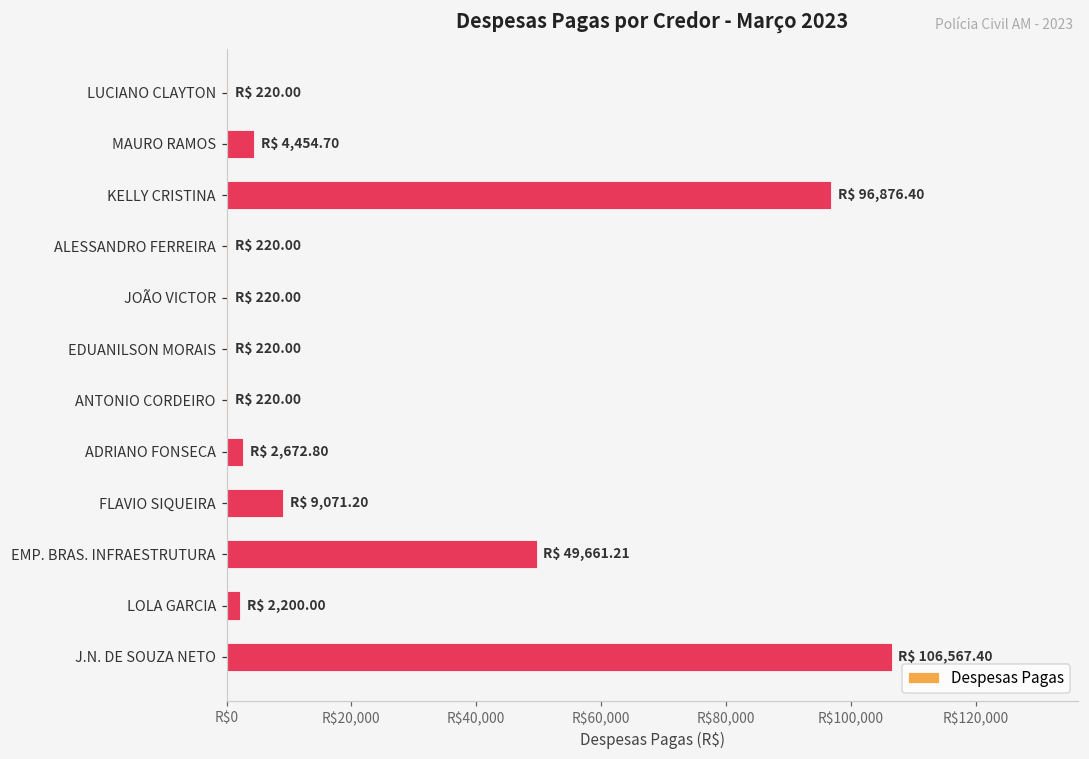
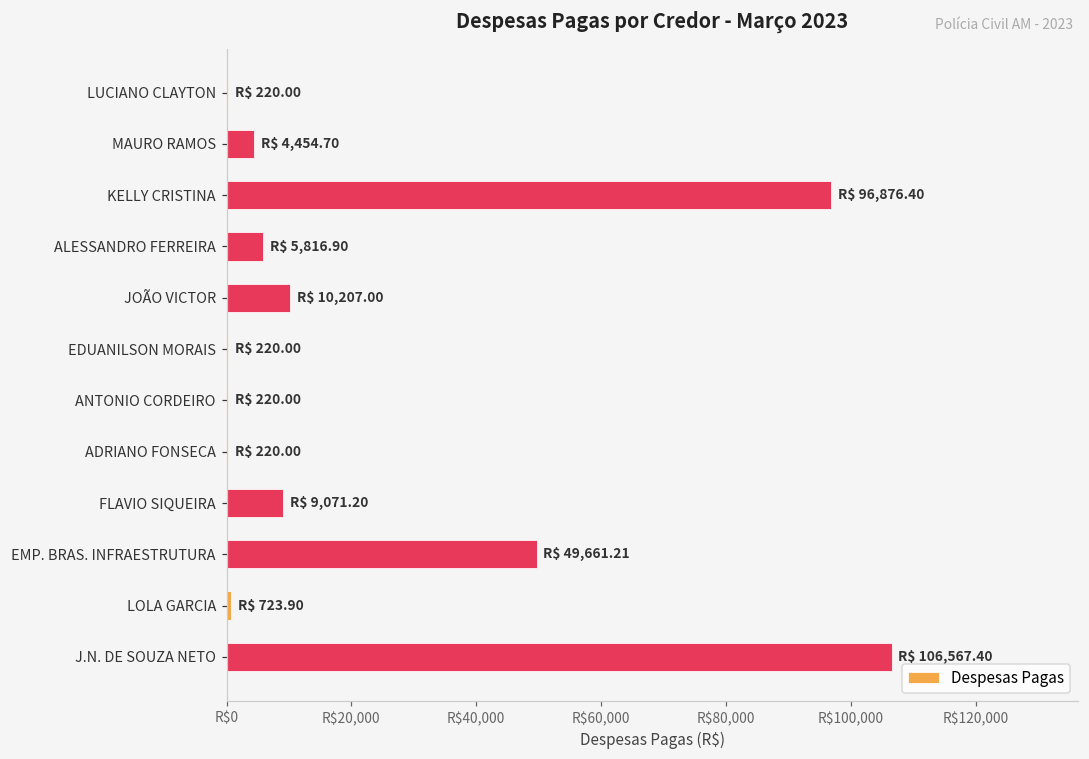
ALESSANDRO FERREIRA: 220.00 -> 5,816.90
JOÃO VICTOR: 220.00 -> 10,207.00
ADRIANO FONSECA: 2,672.80 -> 220.00
LOLA GARCIA: 2,200.00 -> 723.90
